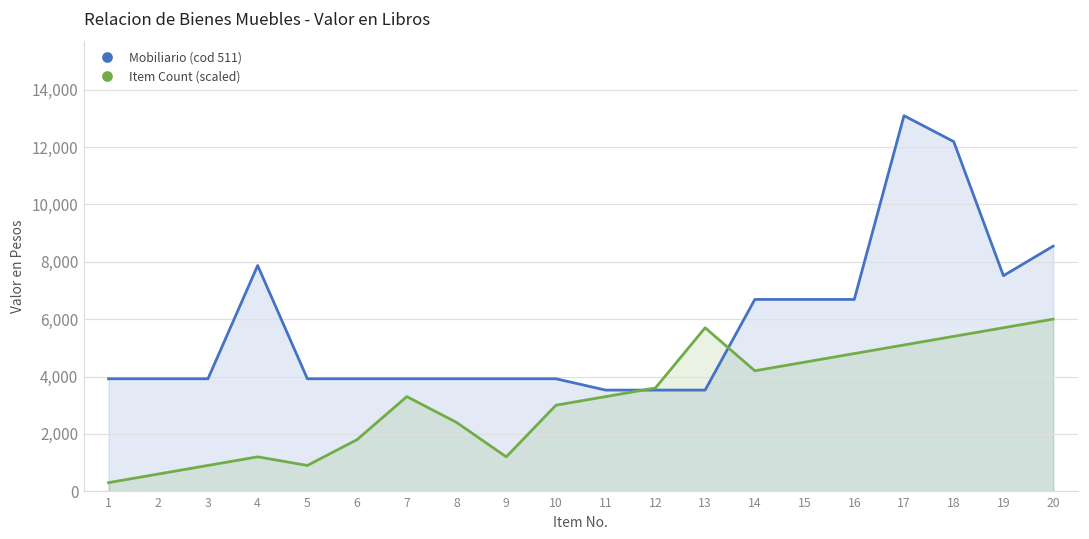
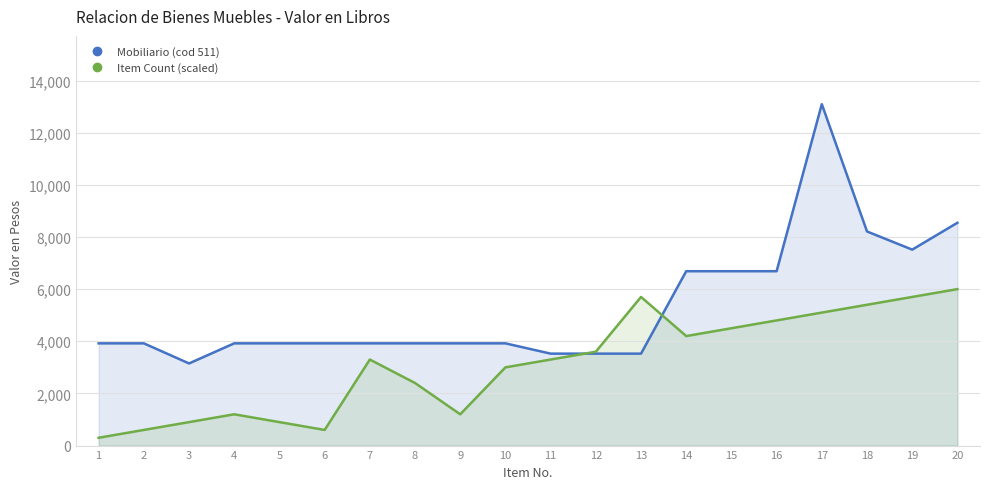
Mobiliario (cod 511), 3: 3,900 -> 3,200
Mobiliario (cod 511), 4: 7,900 -> 3,900
Item Count (scaled), 6: 1,800 -> 600
Mobiliario (cod 511), 18: 12,200 -> 8,200
